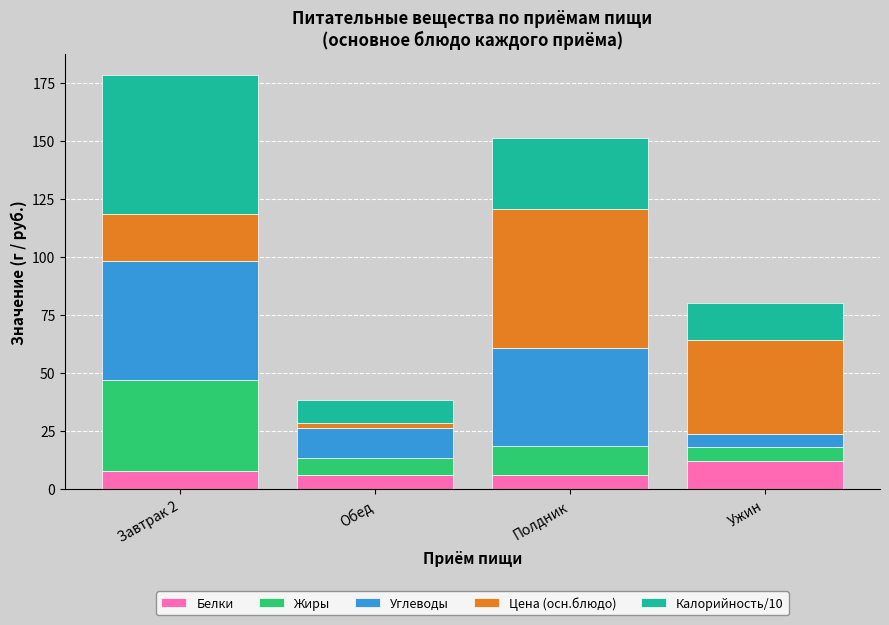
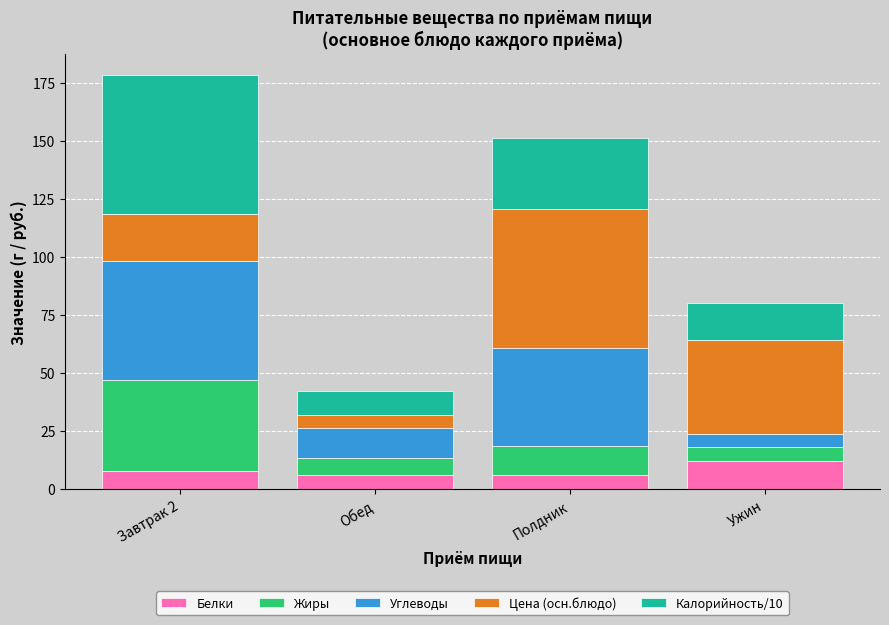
Цена (осн.блюдо), Обед: 2 -> 6
